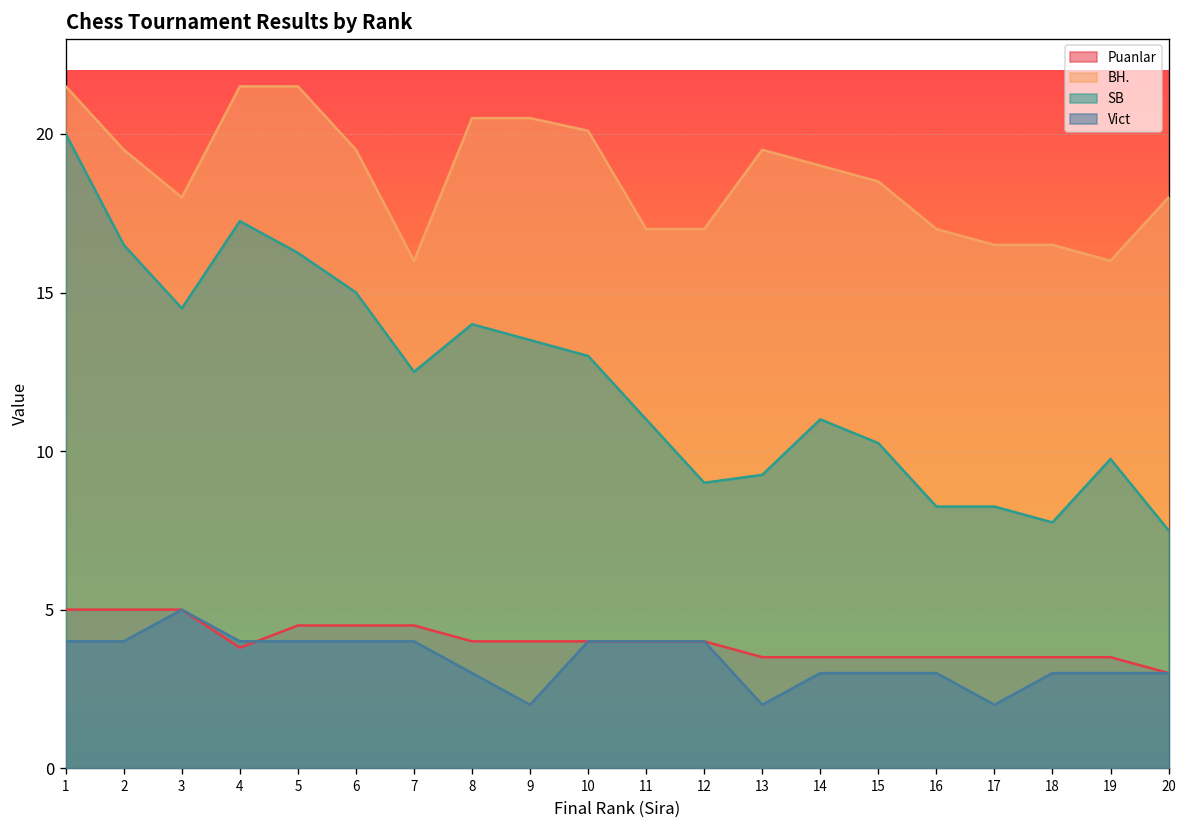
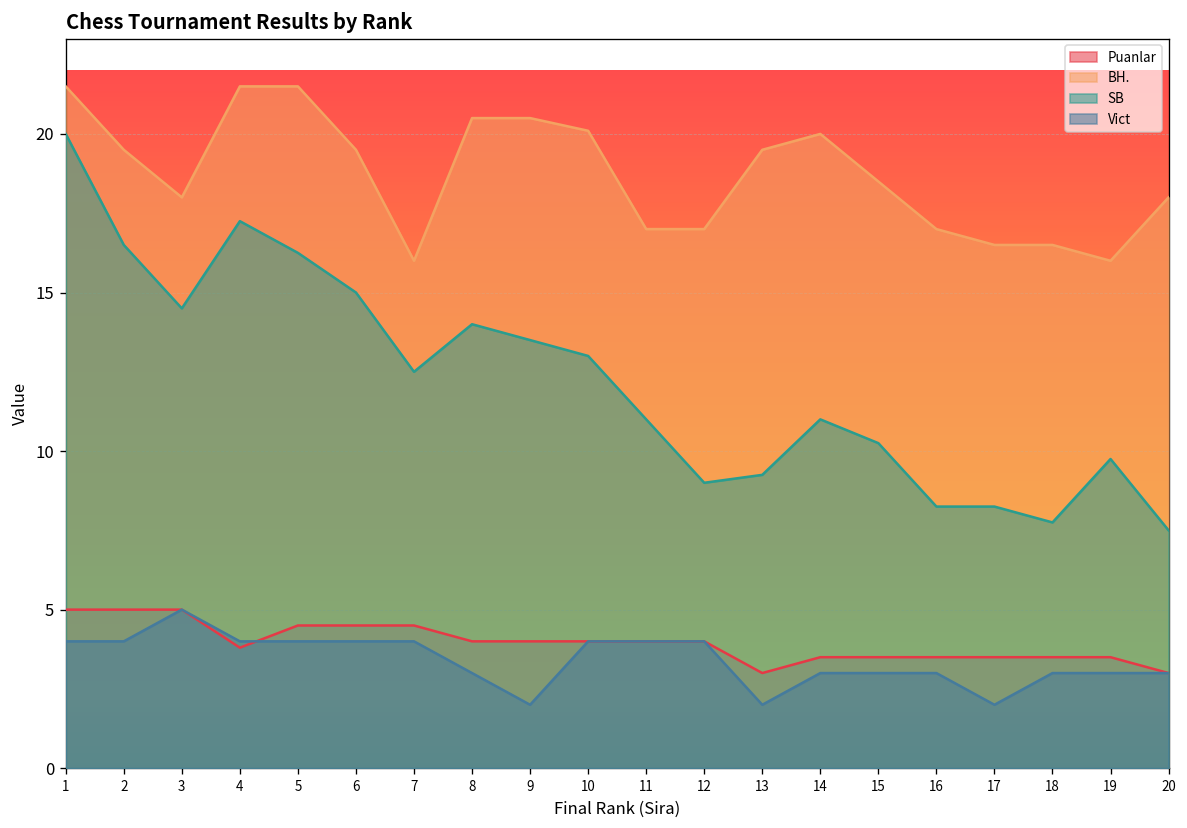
Puanlar, 13: 3.5 -> 3.0
BH., 14: 19 -> 20
